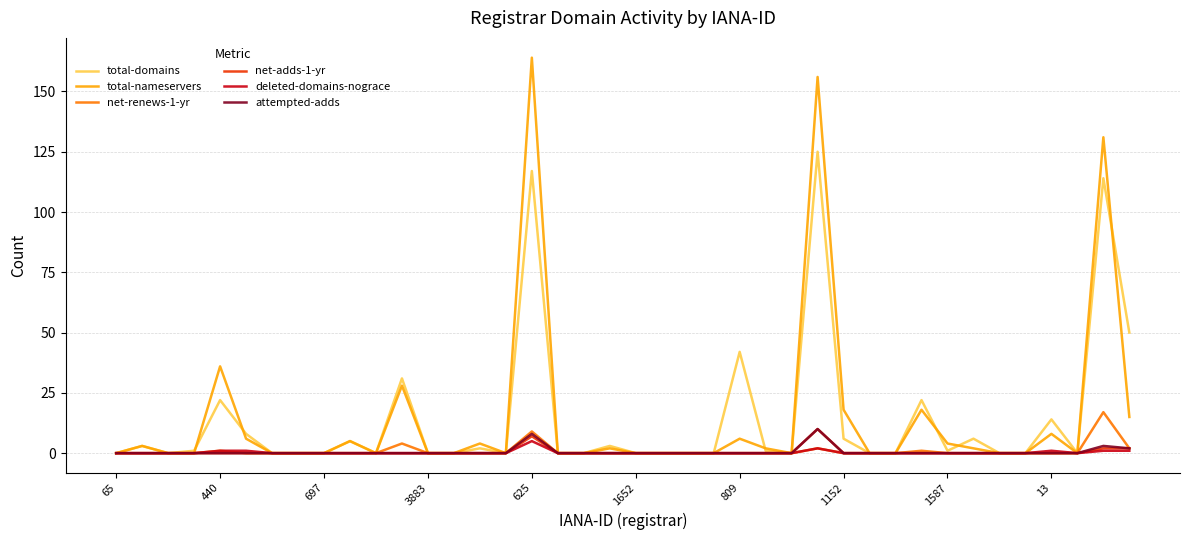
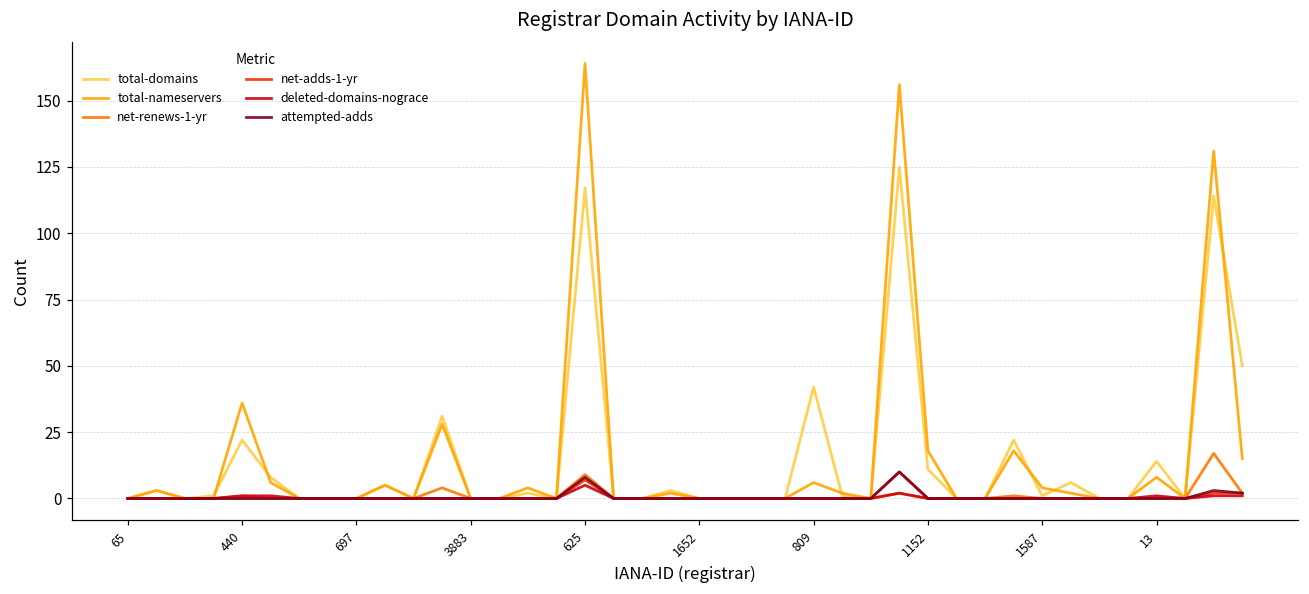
total-domains, 1152: 6 -> 11
